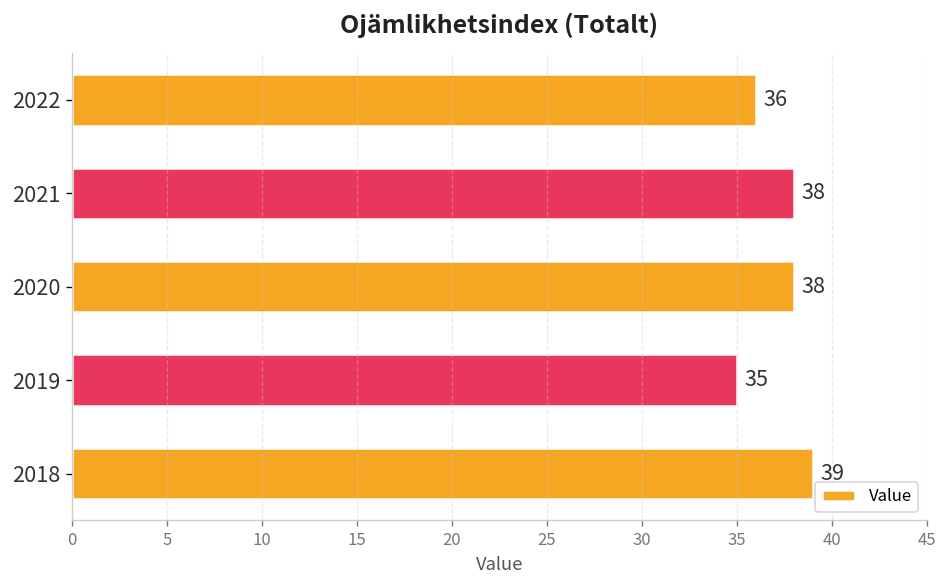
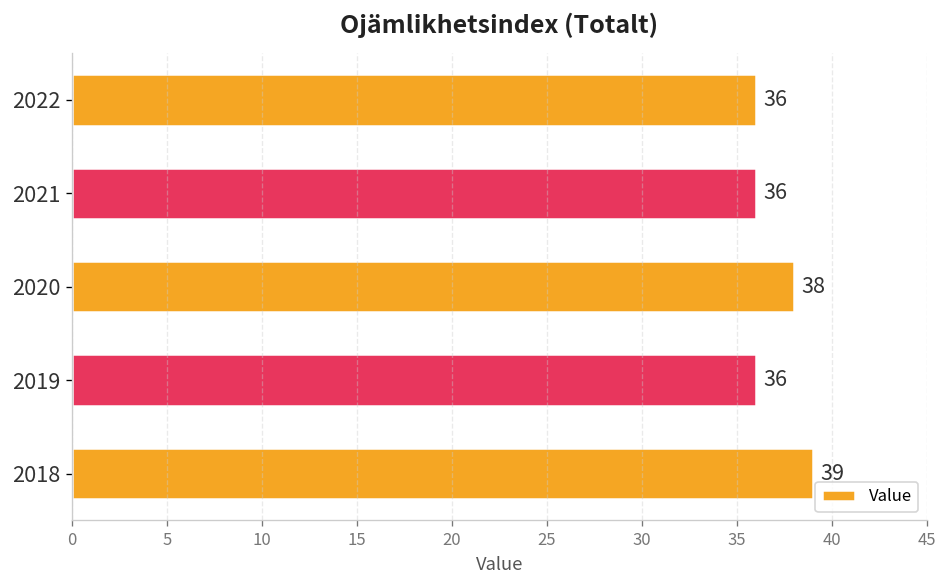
2021: 38 -> 36
2019: 35 -> 36
